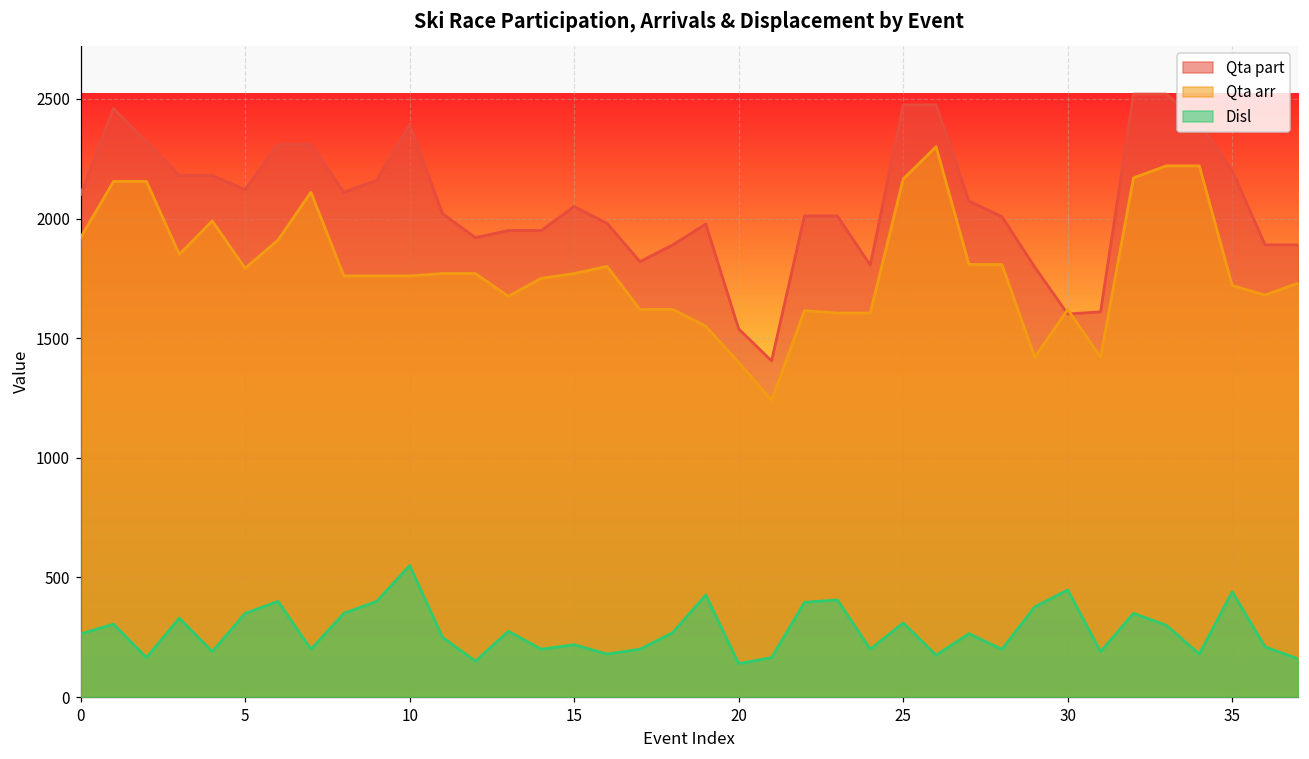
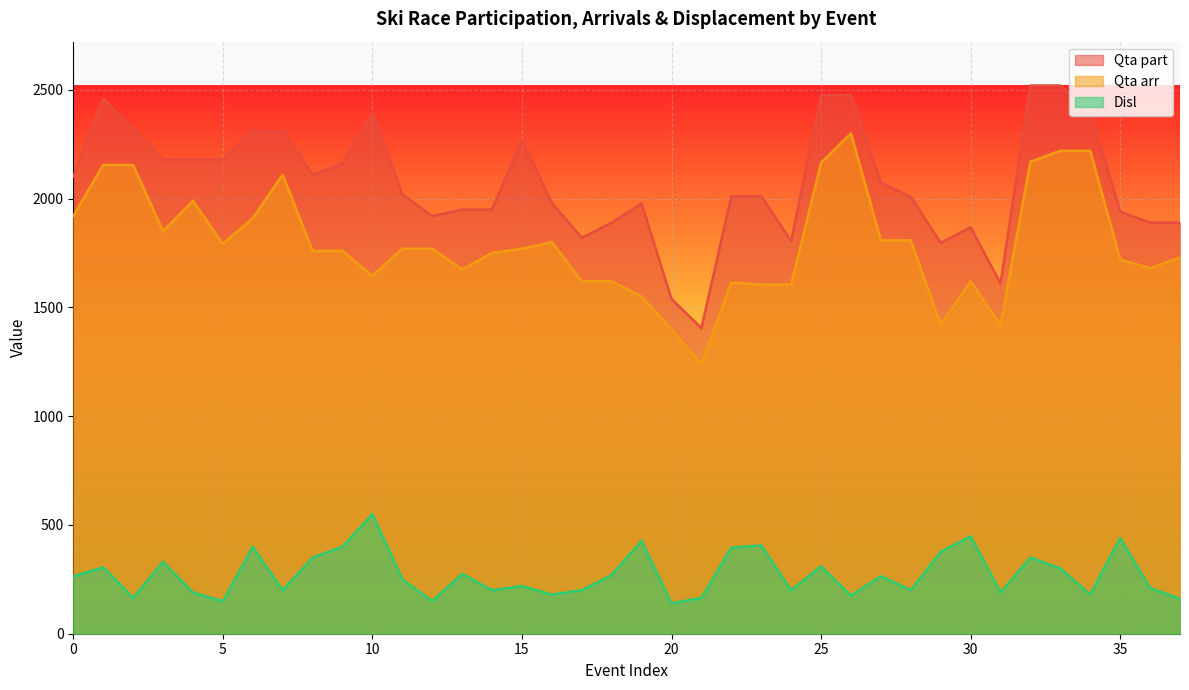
Qta part, 5: 2120 -> 2180
Disl, 5: 350 -> 150
Qta arr, 10: 1760 -> 1650
Qta part, 15: 2050 -> 2270
Qta part, 30: 1600 -> 1870
Qta part, 35: 2200 -> 1940
